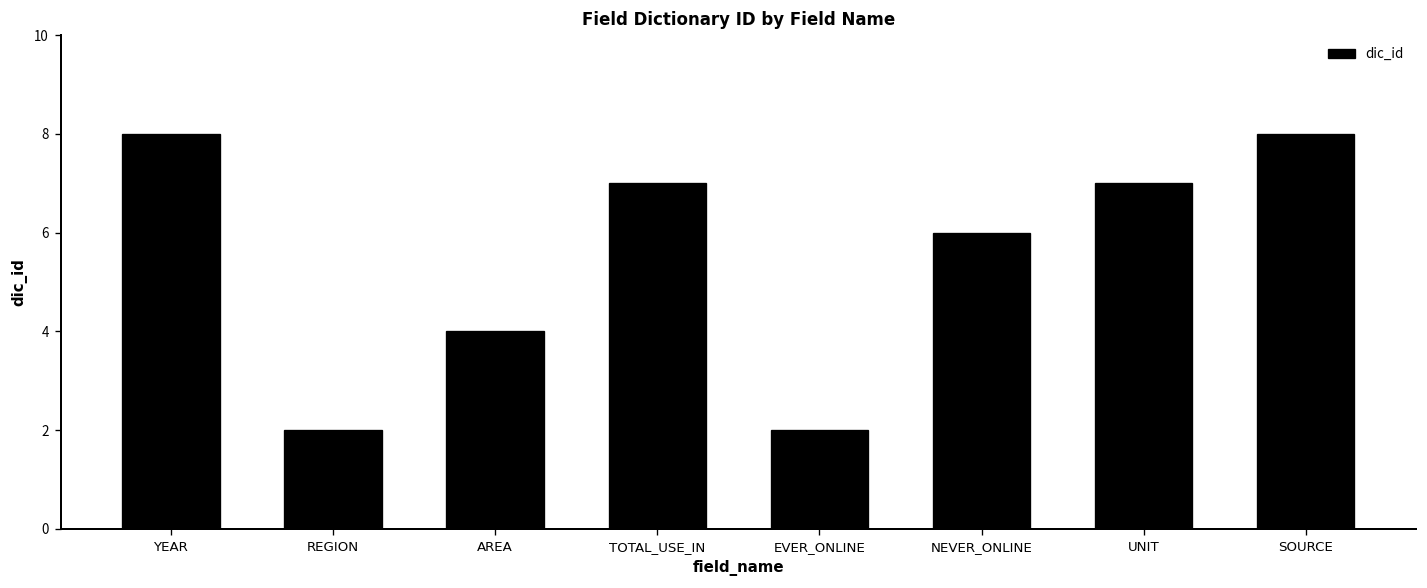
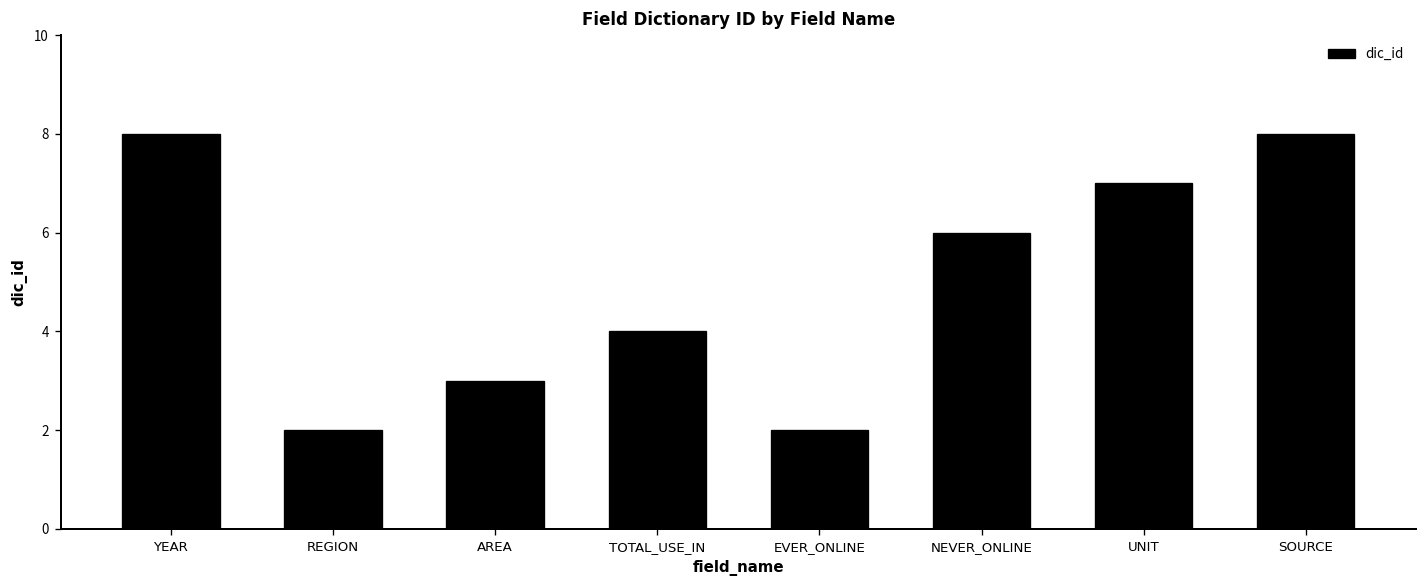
AREA: 4 -> 3
TOTAL_USE_IN: 7 -> 4
